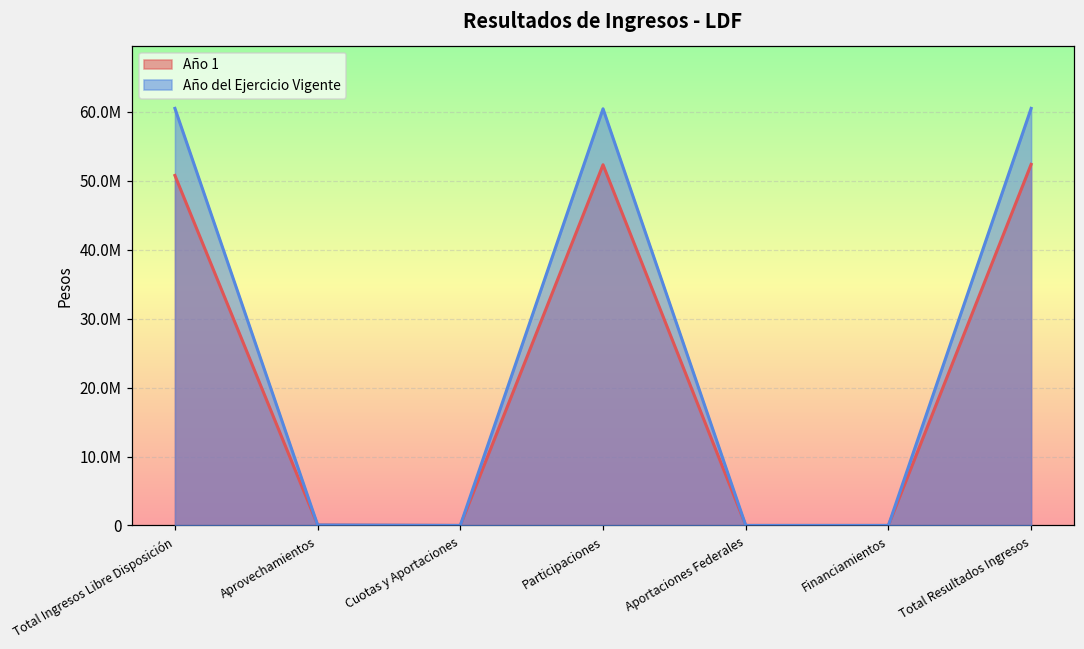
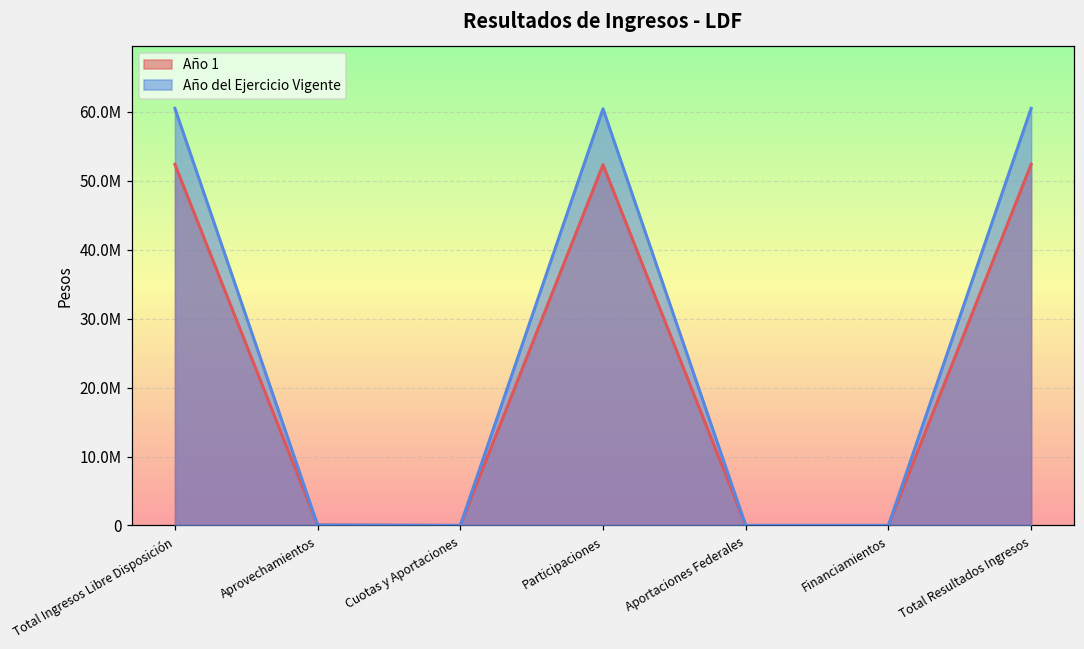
Año 1, Total Ingresos Libre Disposición: 51000000 -> 52000000
